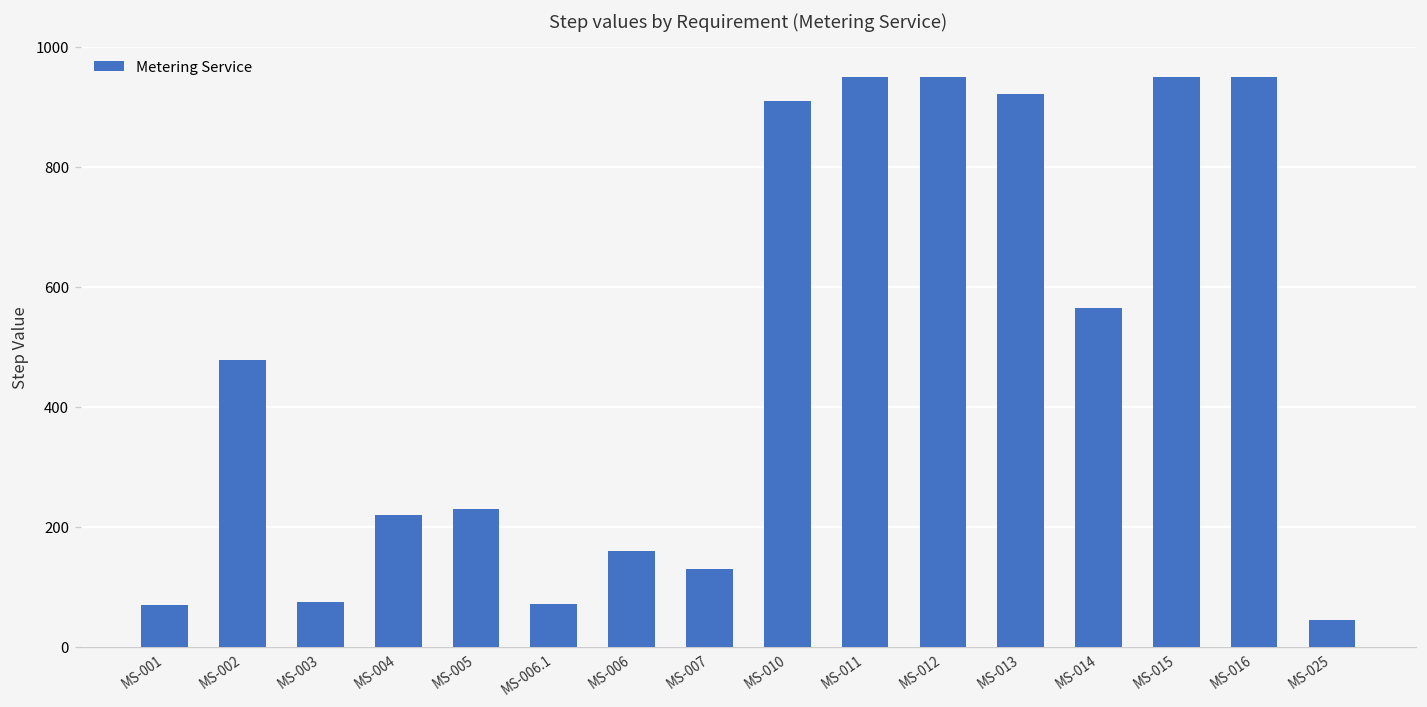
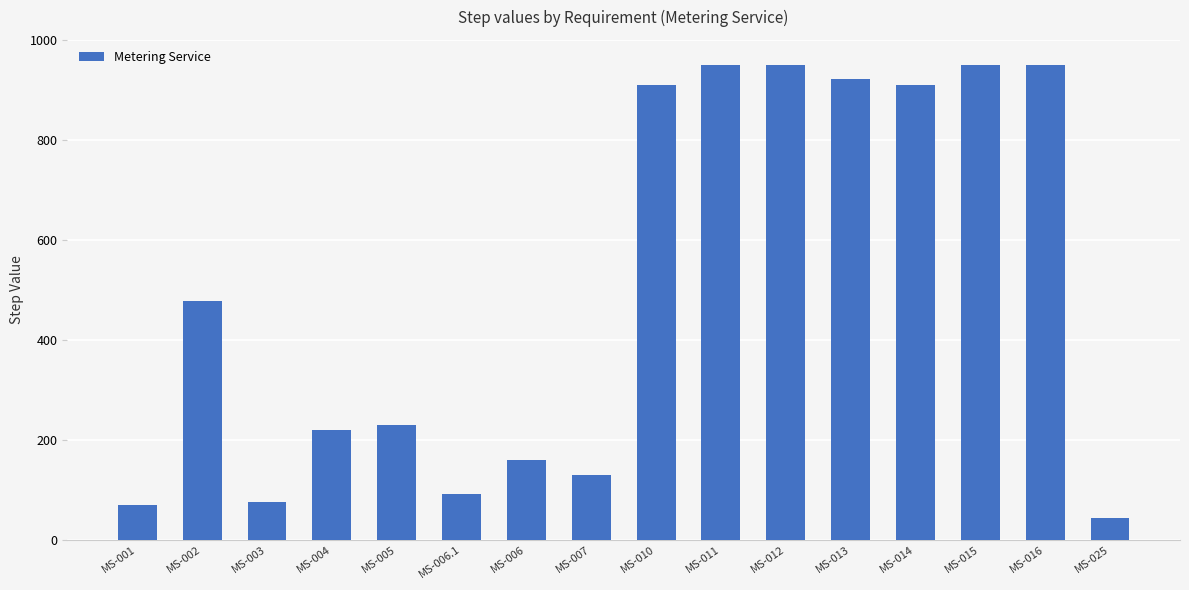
MS-006.1: 70 -> 90
MS-014: 570 -> 910
